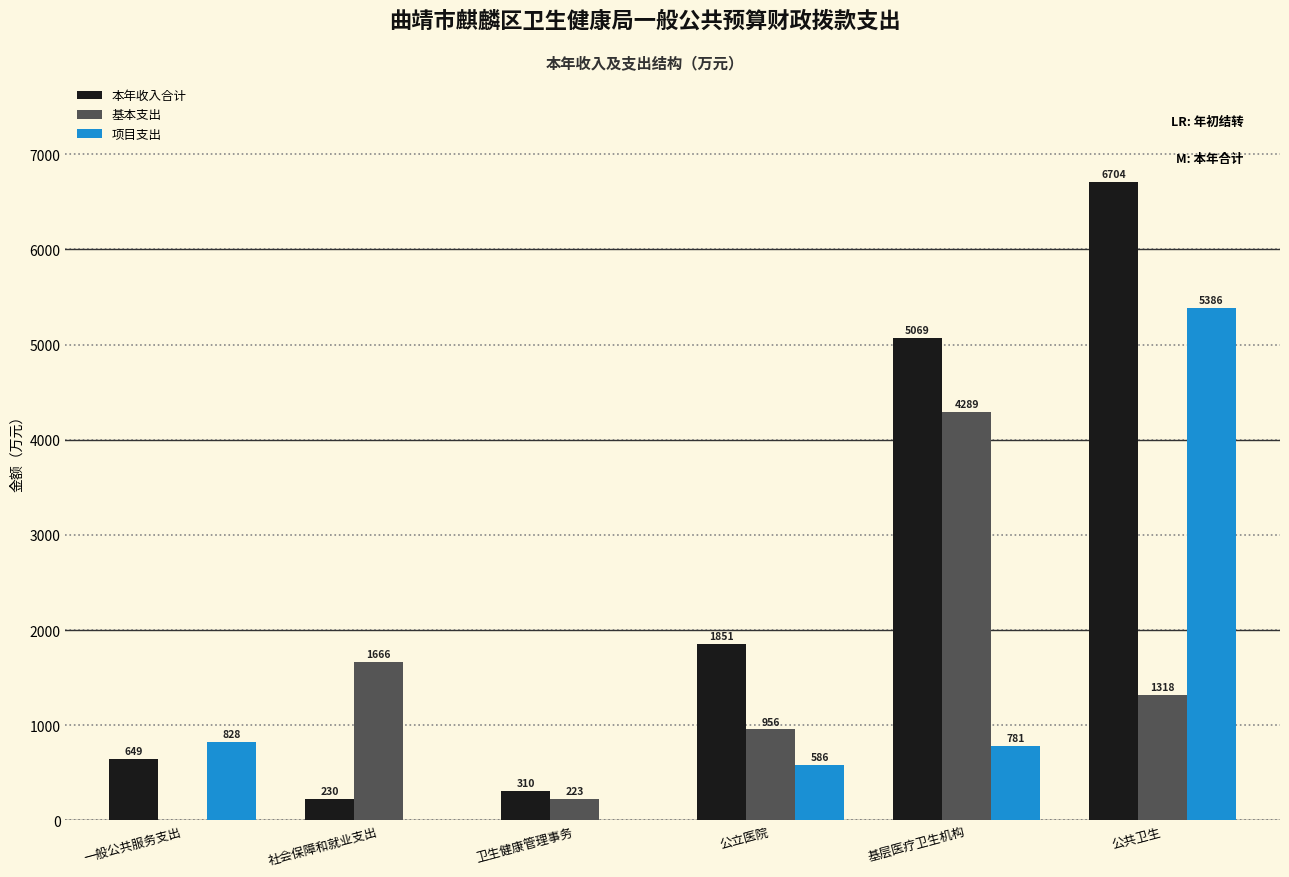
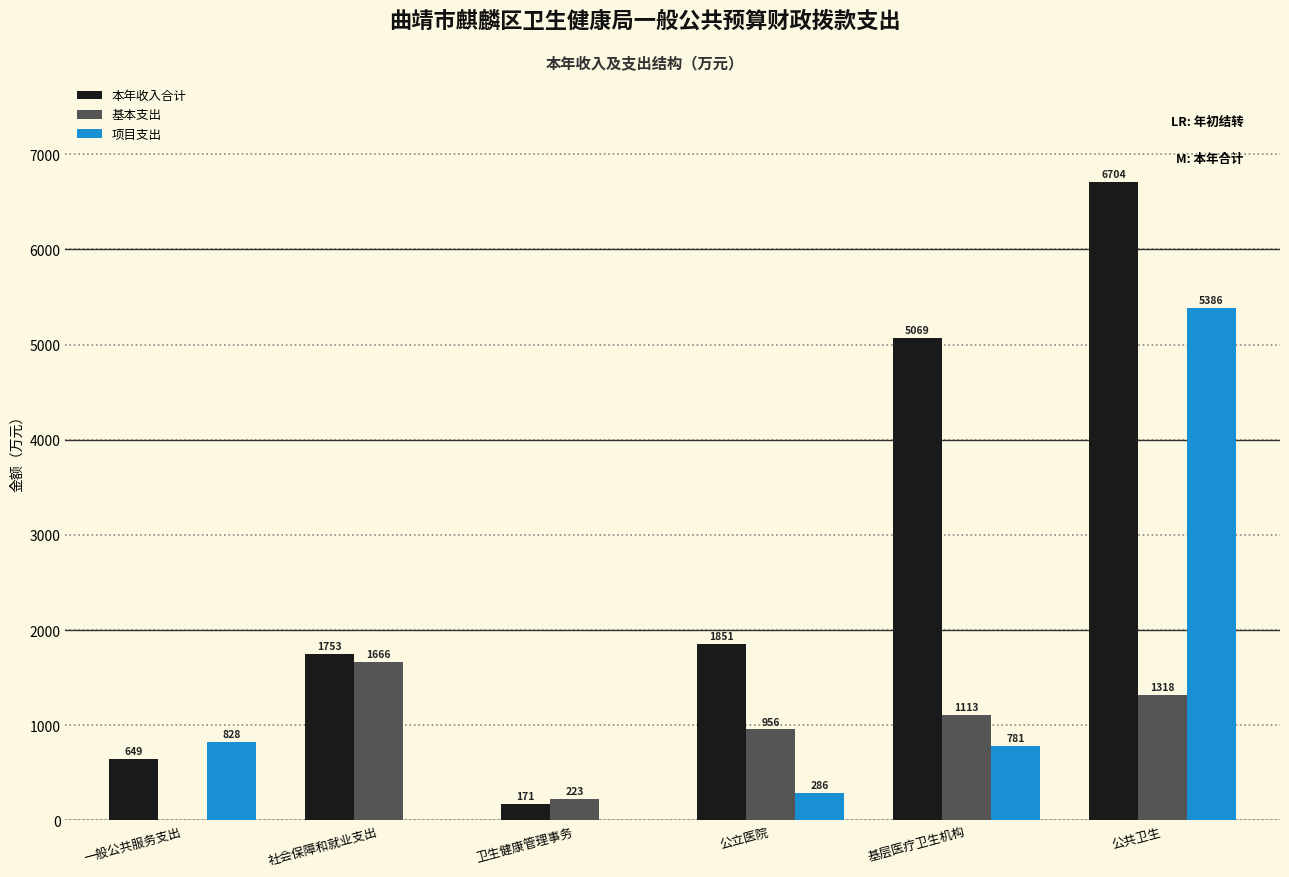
本年收入合计, 社会保障和就业支出: 230 -> 1753
本年收入合计, 卫生健康管理事务: 310 -> 171
项目支出, 公立医院: 586 -> 286
基本支出, 基层医疗卫生机构: 4289 -> 1113
